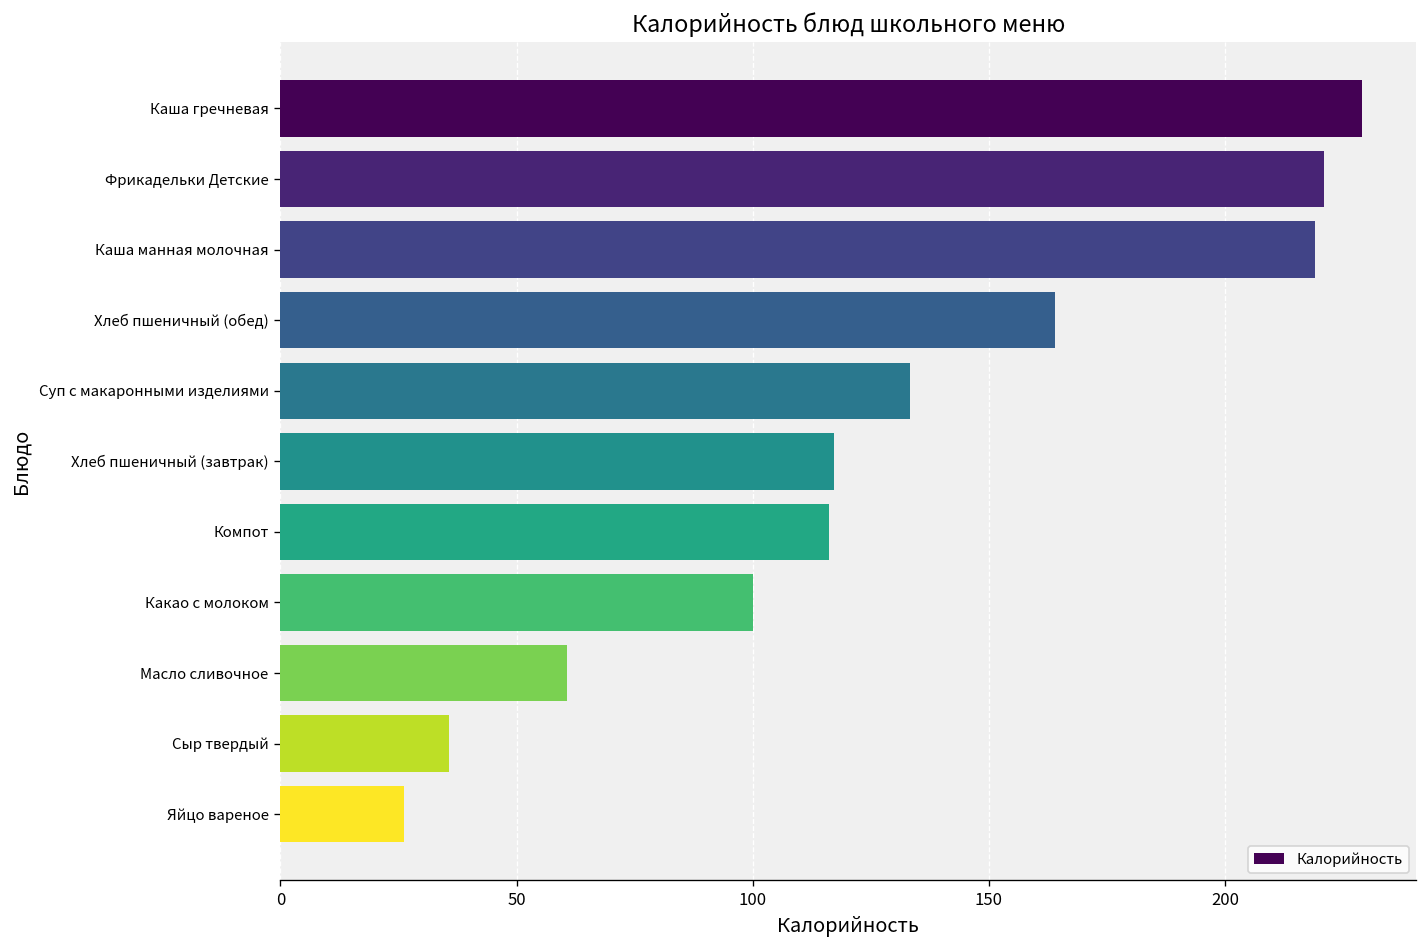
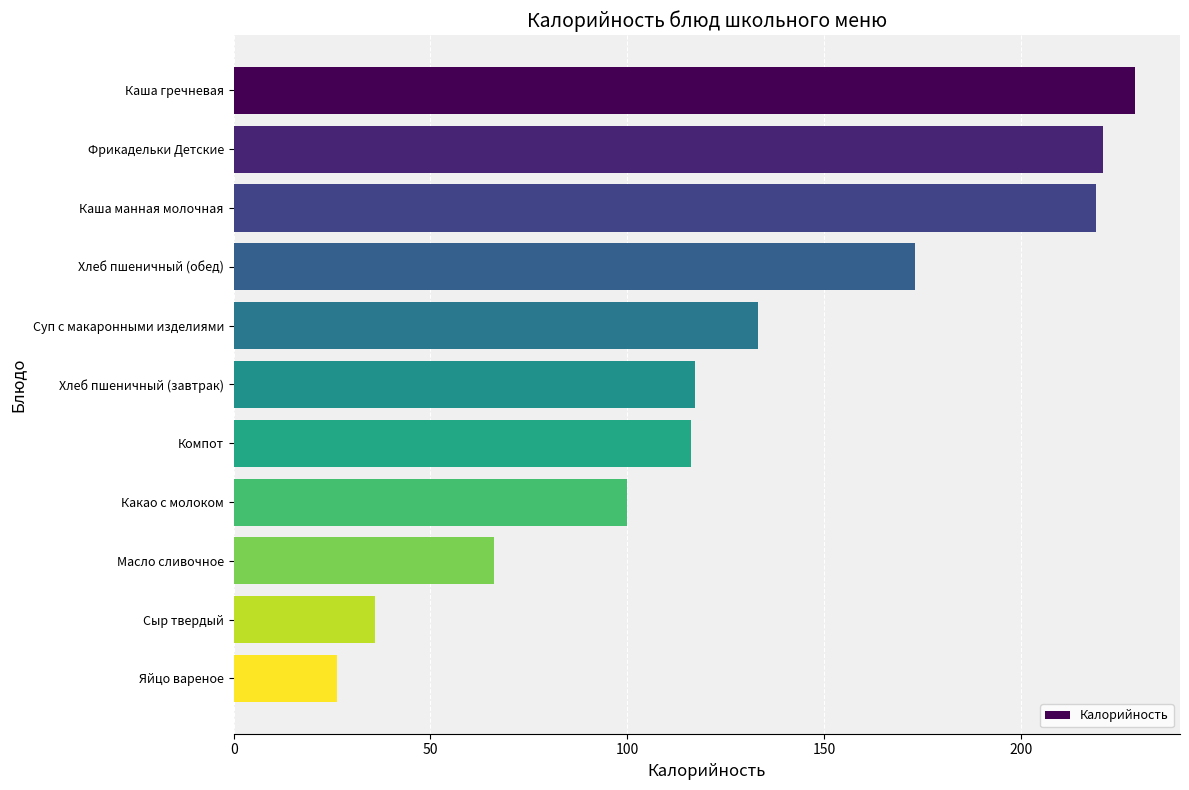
Хлеб пшеничный (обед): 164 -> 173
Масло сливочное: 61 -> 66
